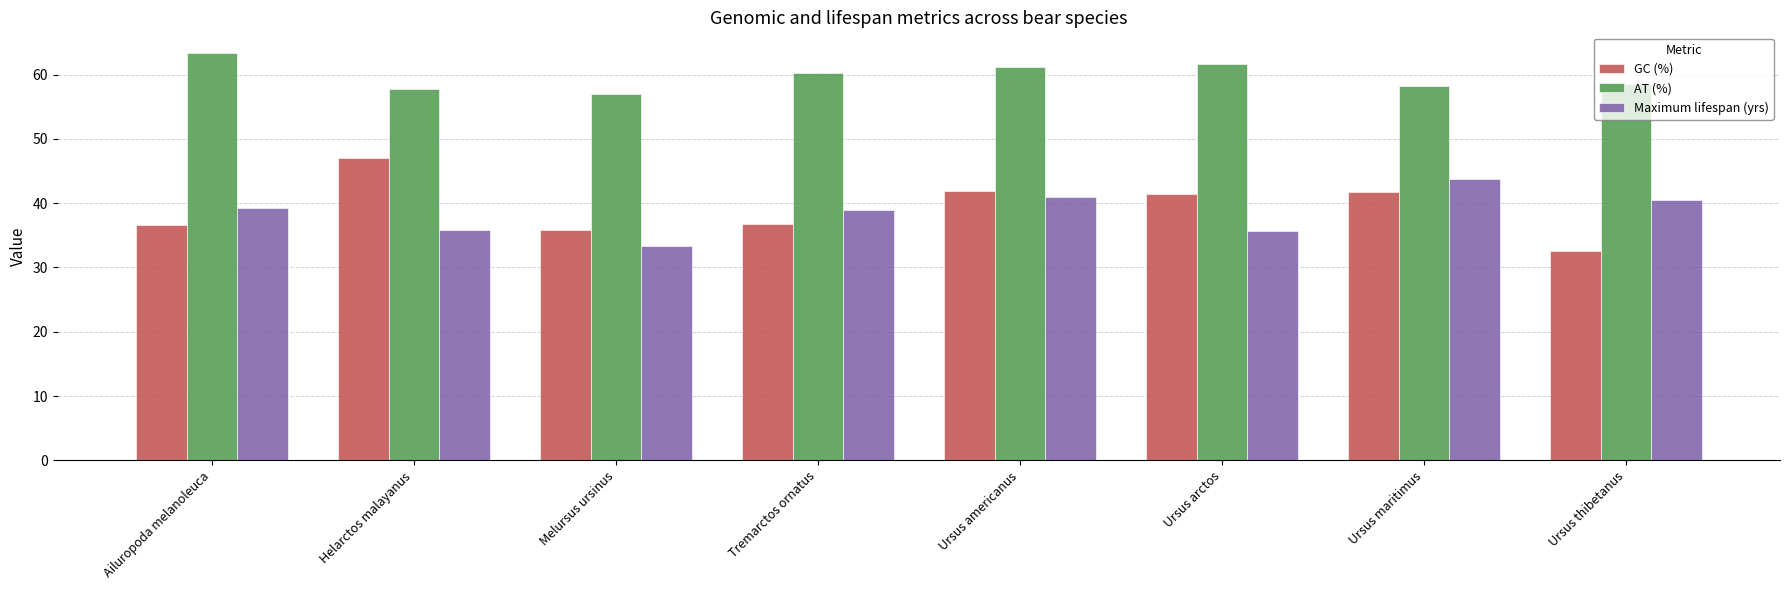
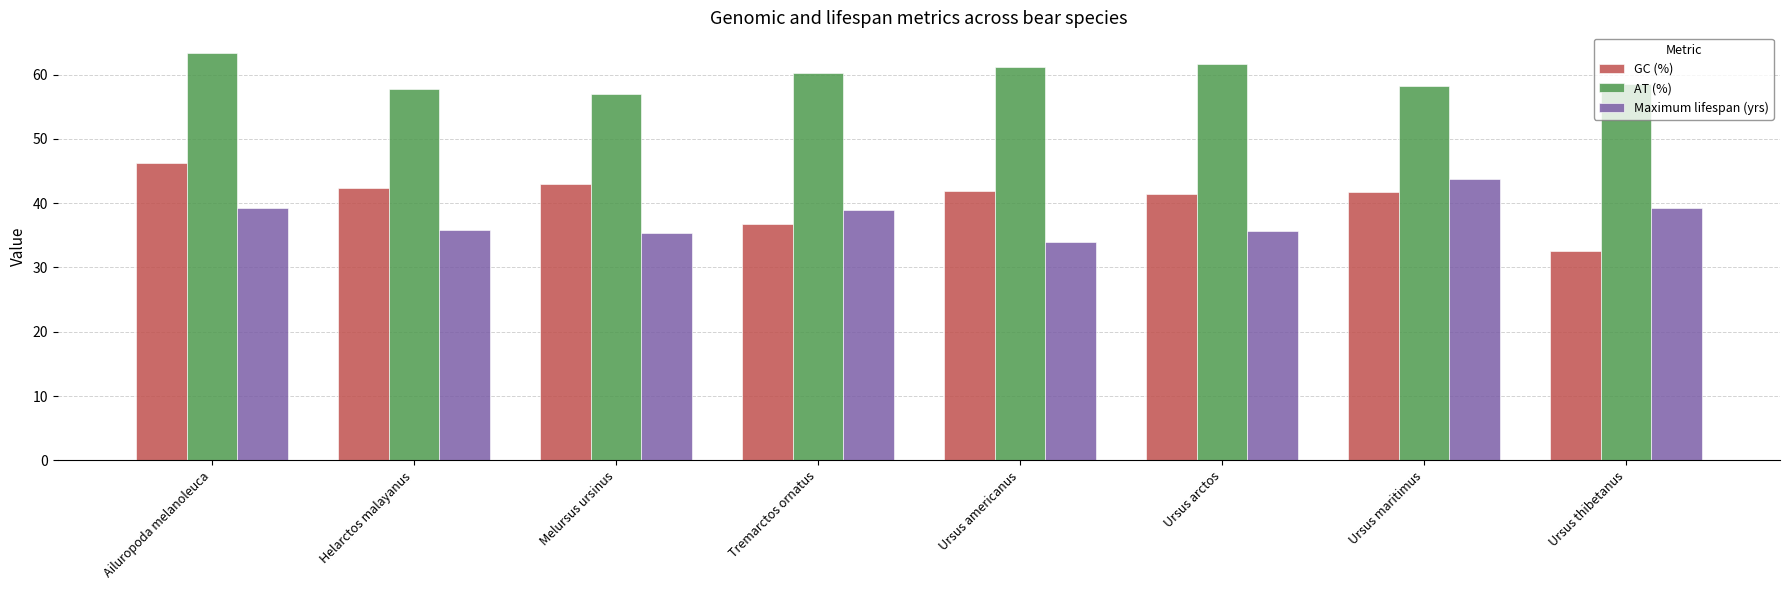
GC (%), Ailuropoda melanoleuca: 37 -> 46
GC (%), Helarctos malayanus: 47 -> 42
GC (%), Melursus ursinus: 36 -> 43
Maximum lifespan (yrs), Melursus ursinus: 33 -> 35
Maximum lifespan (yrs), Ursus americanus: 41 -> 34
Maximum lifespan (yrs), Ursus thibetanus: 41 -> 39
